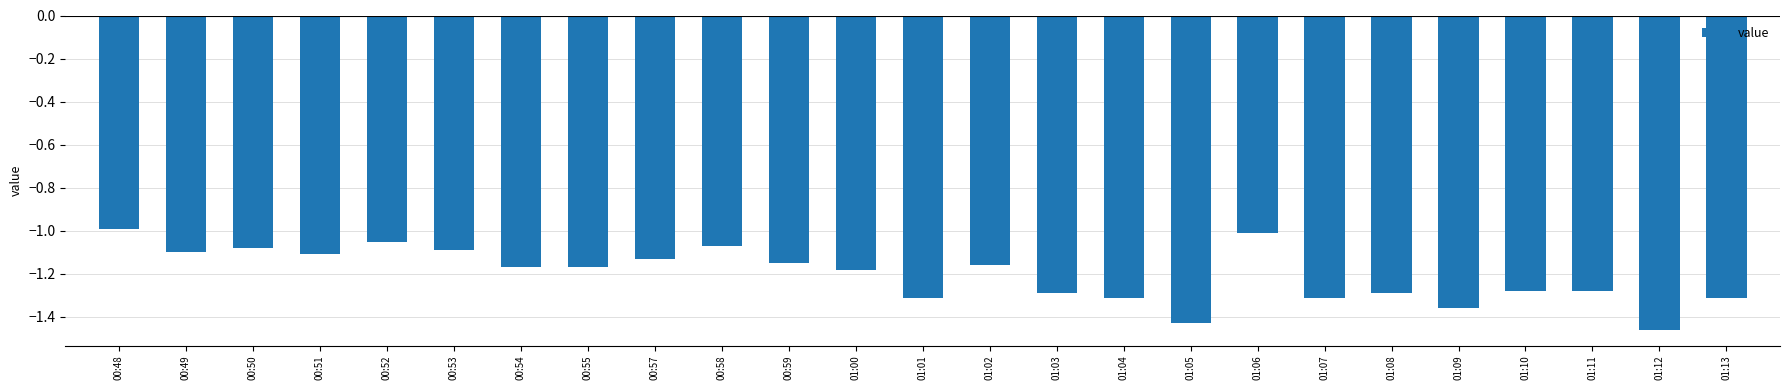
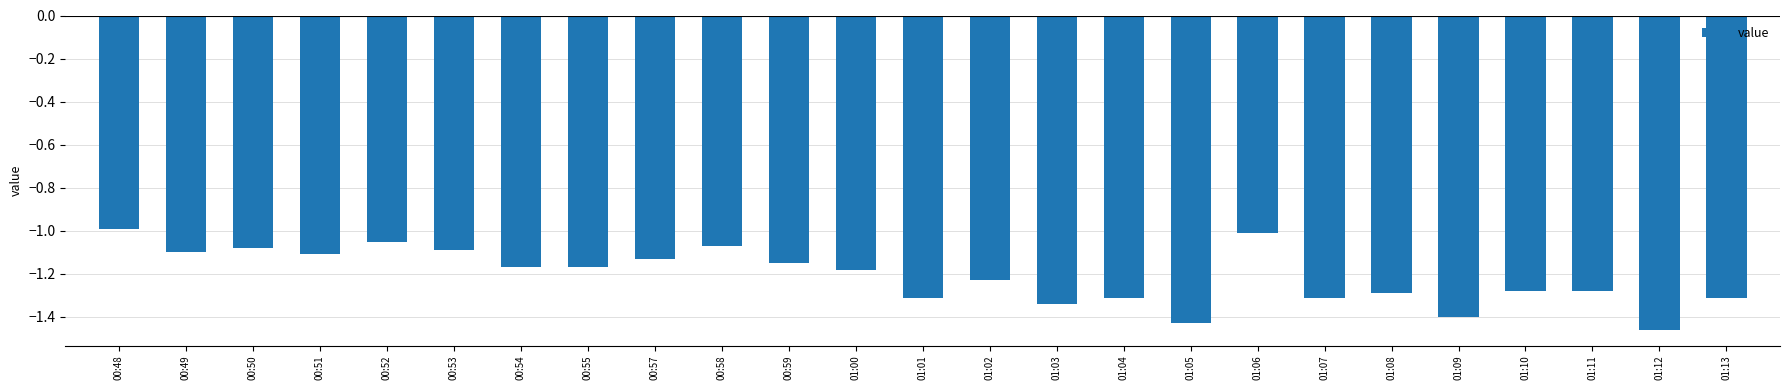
01:02: -1.16 -> -1.23
01:03: -1.29 -> -1.34
01:09: -1.36 -> -1.40
